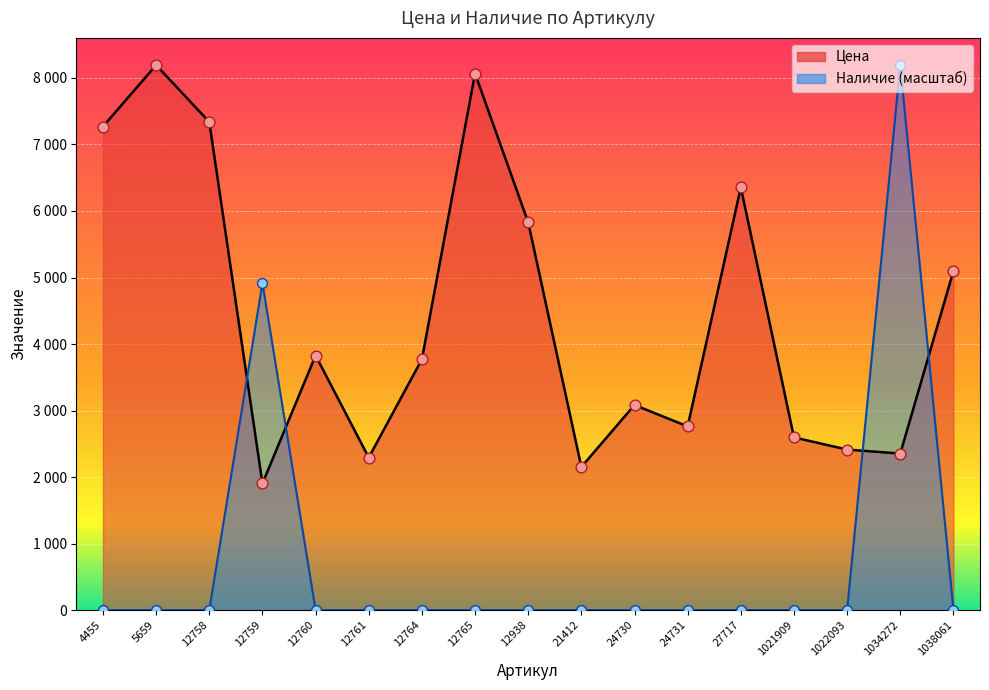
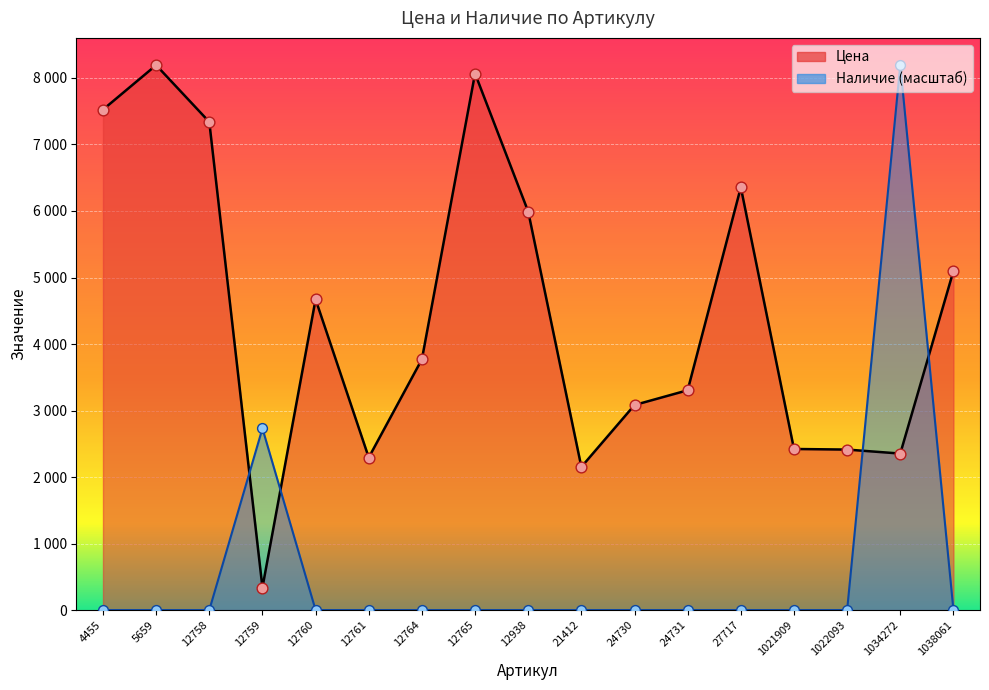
Цена, 4455: 7300 -> 7500
Цена, 12759: 1900 -> 300
Наличие (масштаб), 12759: 4900 -> 2700
Цена, 12760: 3800 -> 4700
Цена, 12938: 5800 -> 6000
Цена, 24731: 2800 -> 3300
Цена, 1021909: 2600 -> 2400
